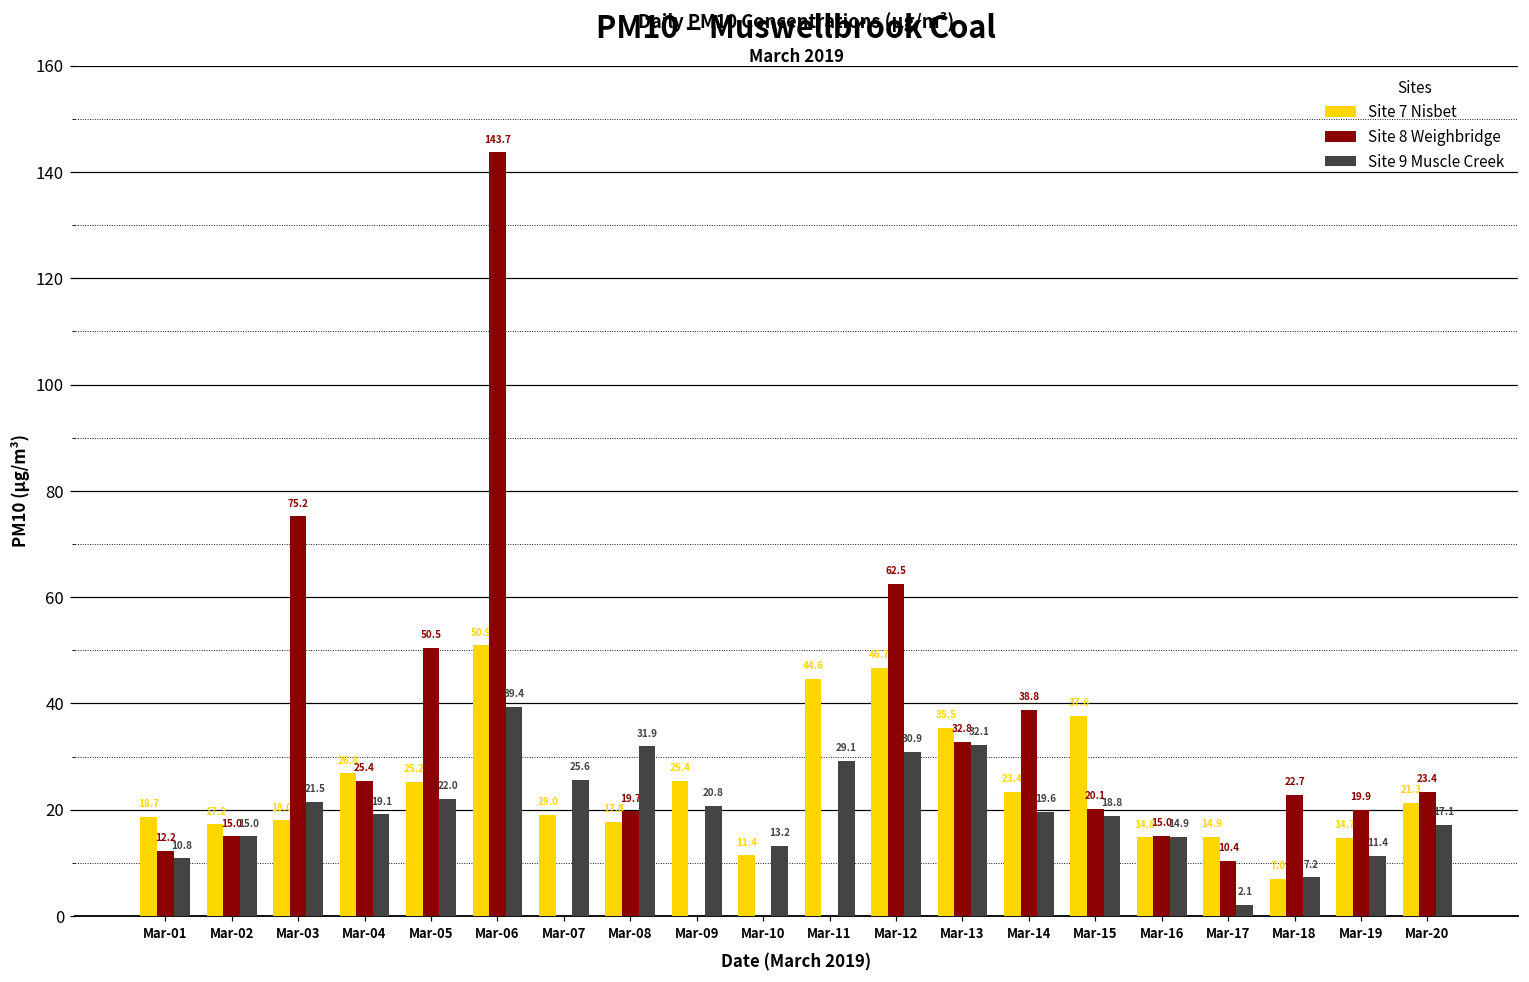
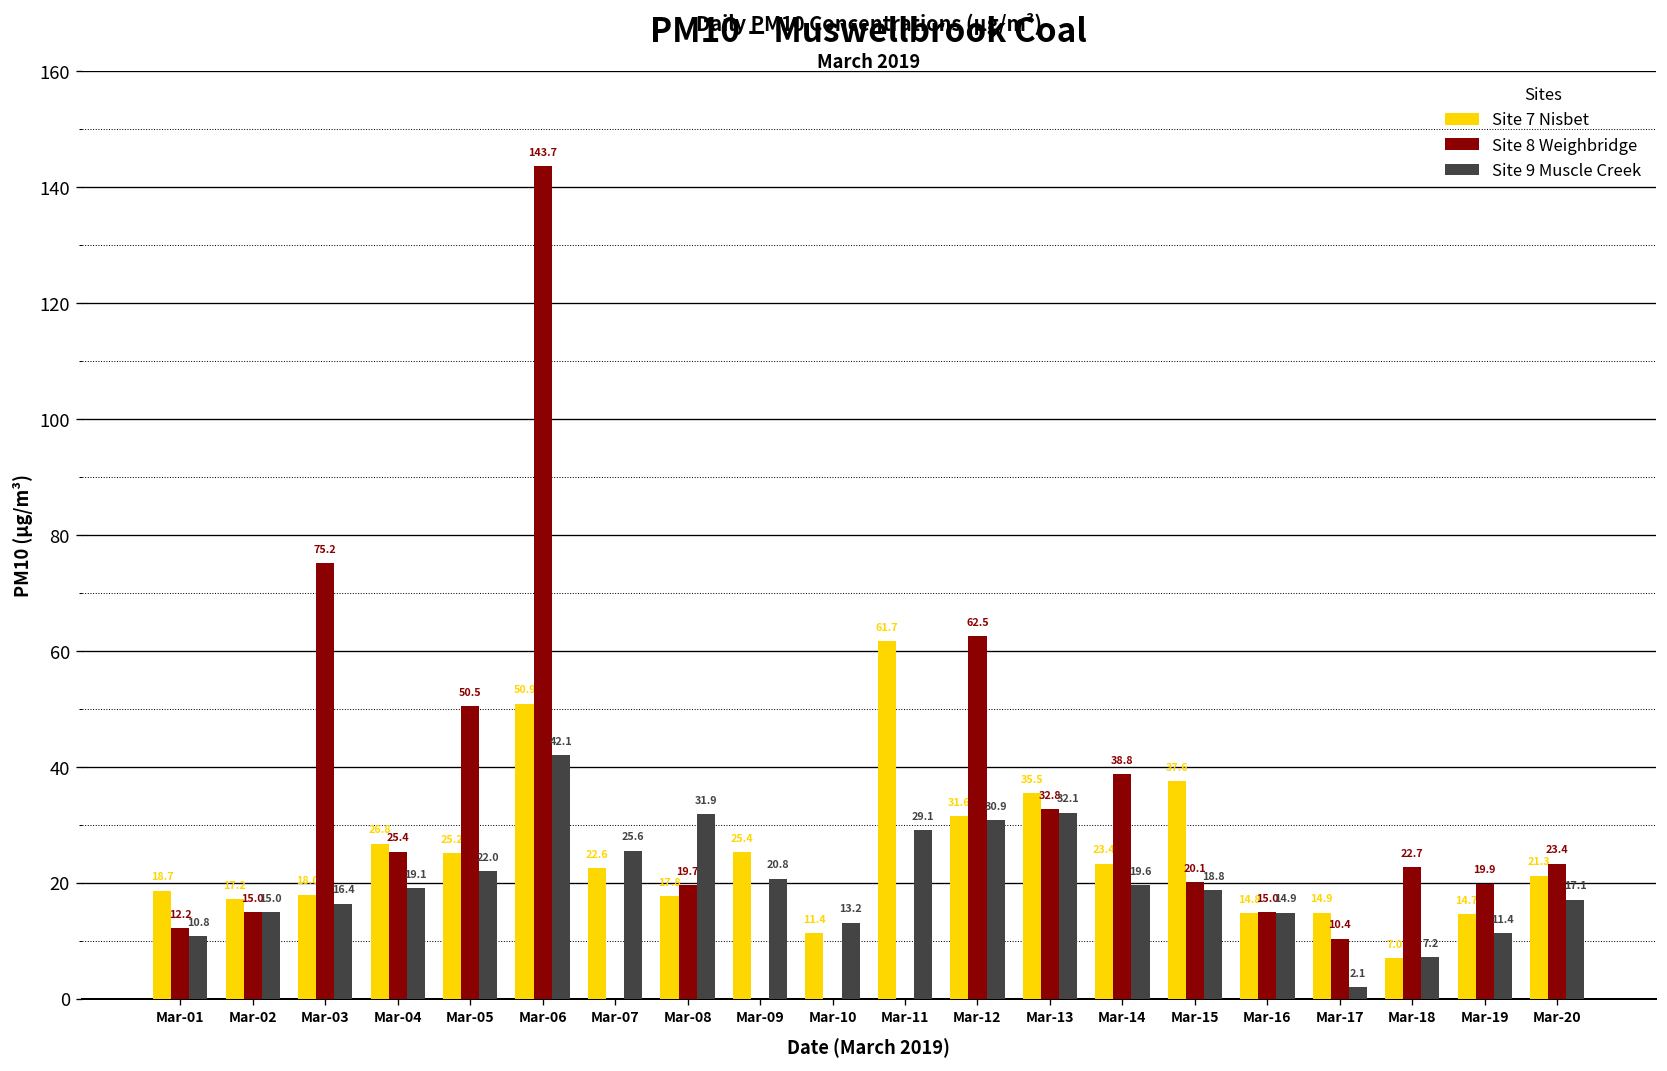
Site 9 Muscle Creek, Mar-03: 21.5 -> 16.4
Site 9 Muscle Creek, Mar-06: 39.4 -> 42.1
Site 7 Nisbet, Mar-07: 19.0 -> 22.6
Site 7 Nisbet, Mar-11: 44.6 -> 61.7
Site 7 Nisbet, Mar-12: 46.7 -> 31.6
